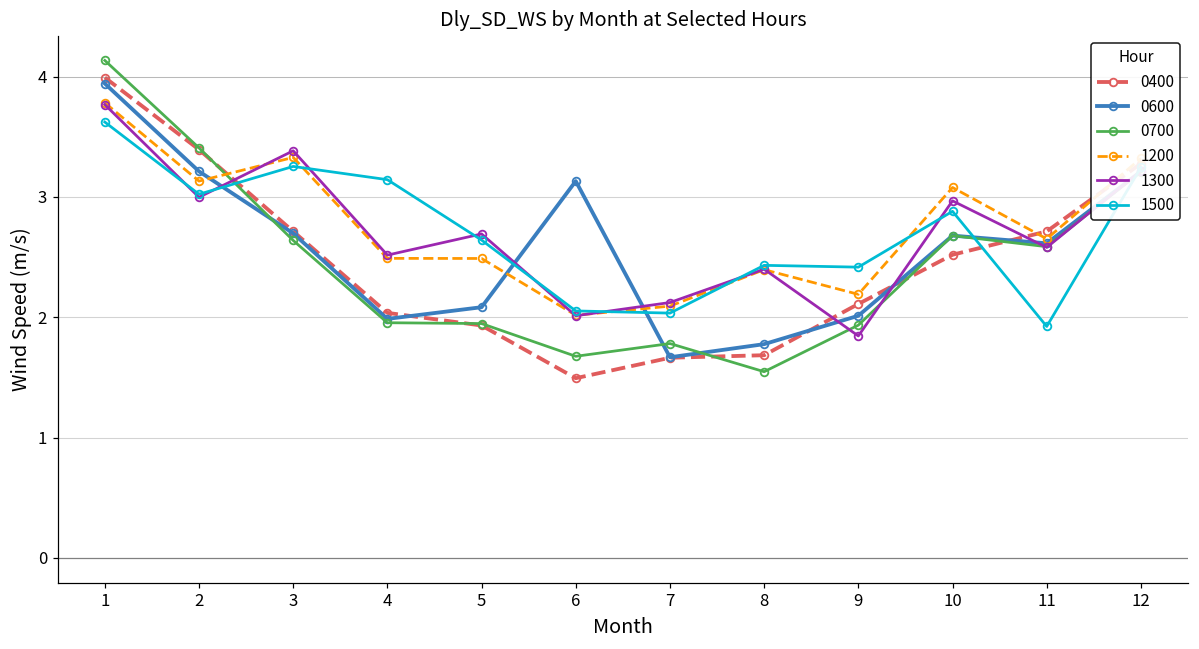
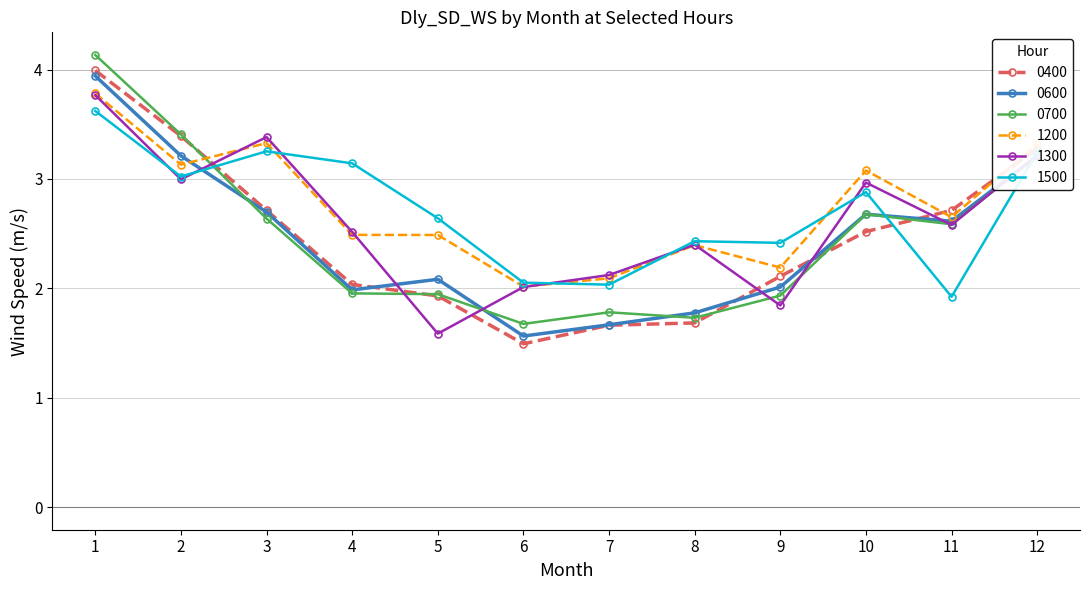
1300, 5: 2.69 -> 1.59
0600, 6: 3.13 -> 1.56
0700, 8: 1.55 -> 1.73
